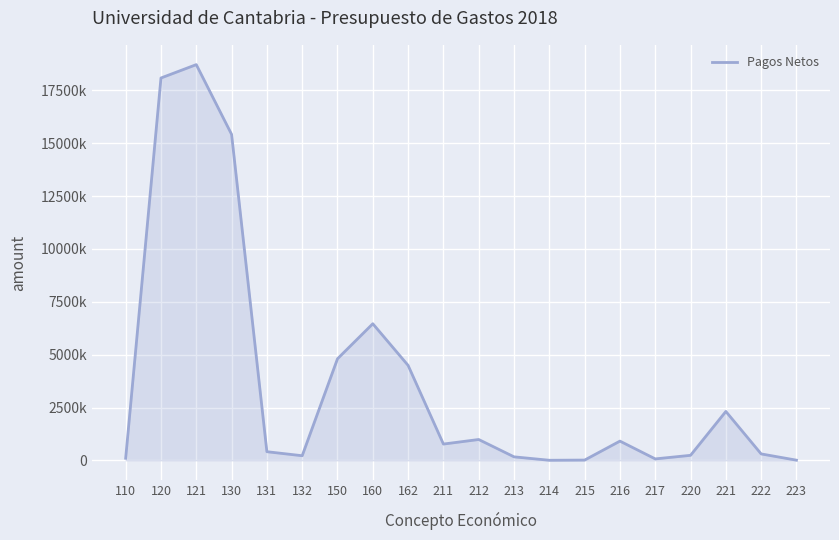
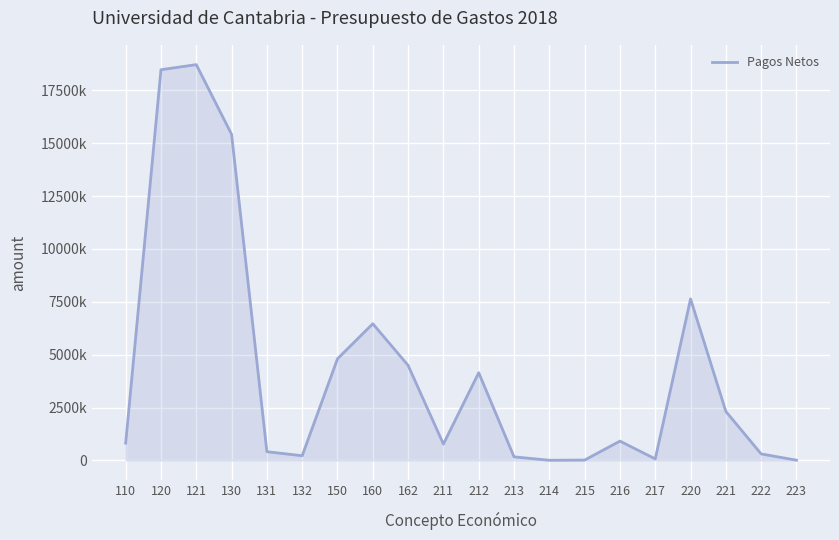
110: 100000 -> 800000
120: 18100000 -> 18500000
212: 1000000 -> 4100000
220: 200000 -> 7600000
